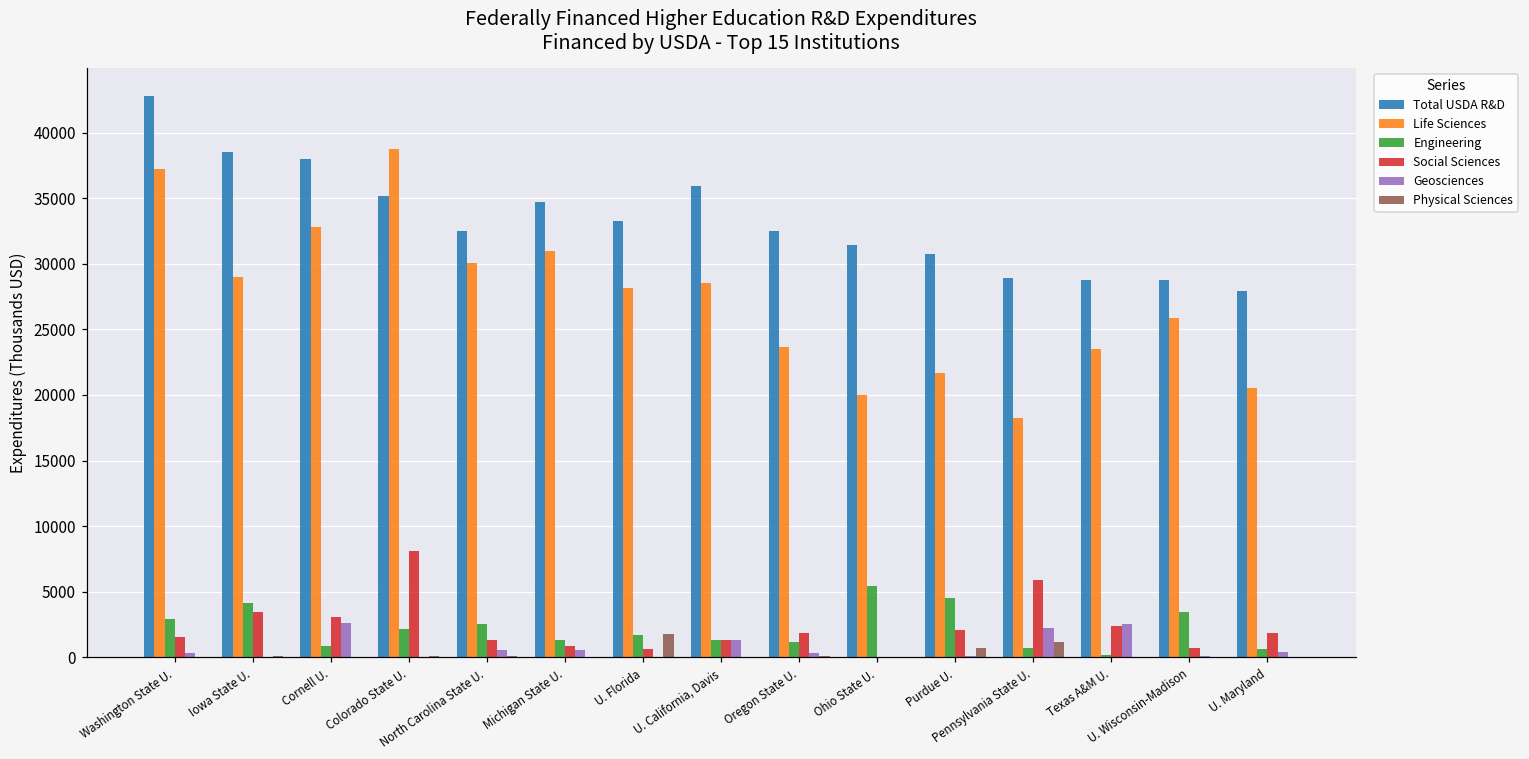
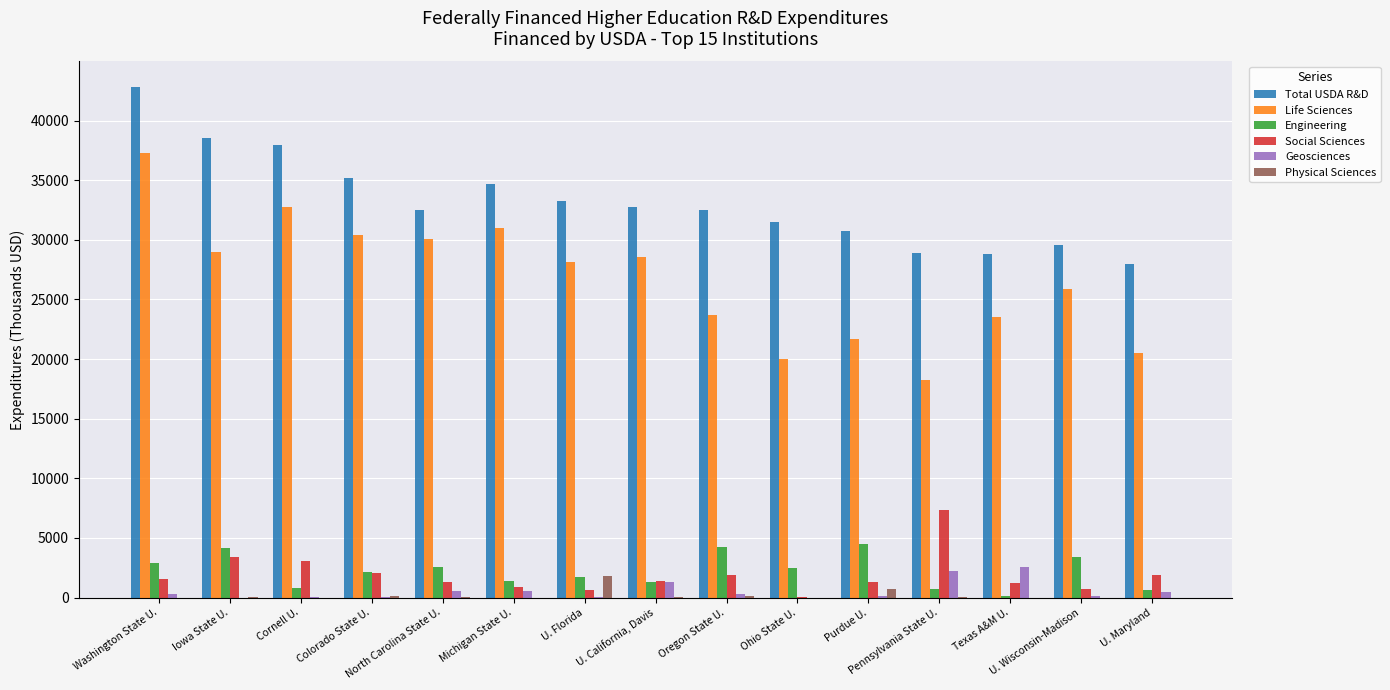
Geosciences, Cornell U.: 2600 -> 0
Life Sciences, Colorado State U.: 38700 -> 30400
Social Sciences, Colorado State U.: 8100 -> 2000
Total USDA R&D, U. California, Davis: 35900 -> 32800
Engineering, Oregon State U.: 1100 -> 4300
Engineering, Ohio State U.: 5400 -> 2500
Social Sciences, Purdue U.: 2100 -> 1300
Social Sciences, Pennsylvania State U.: 5900 -> 7400
Physical Sciences, Pennsylvania State U.: 1100 -> 100
Social Sciences, Texas A&M U.: 2400 -> 1200
Total USDA R&D, U. Wisconsin-Madison: 28800 -> 29500
